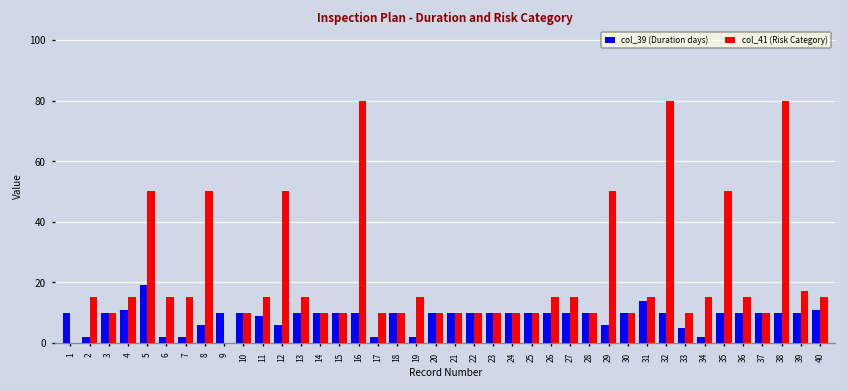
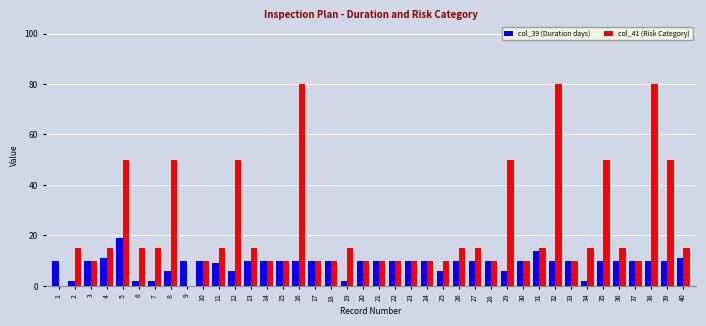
col_39 (Duration days), 17: 2 -> 10
col_39 (Duration days), 25: 10 -> 6
col_39 (Duration days), 33: 5 -> 10
col_41 (Risk Category), 39: 17 -> 50
